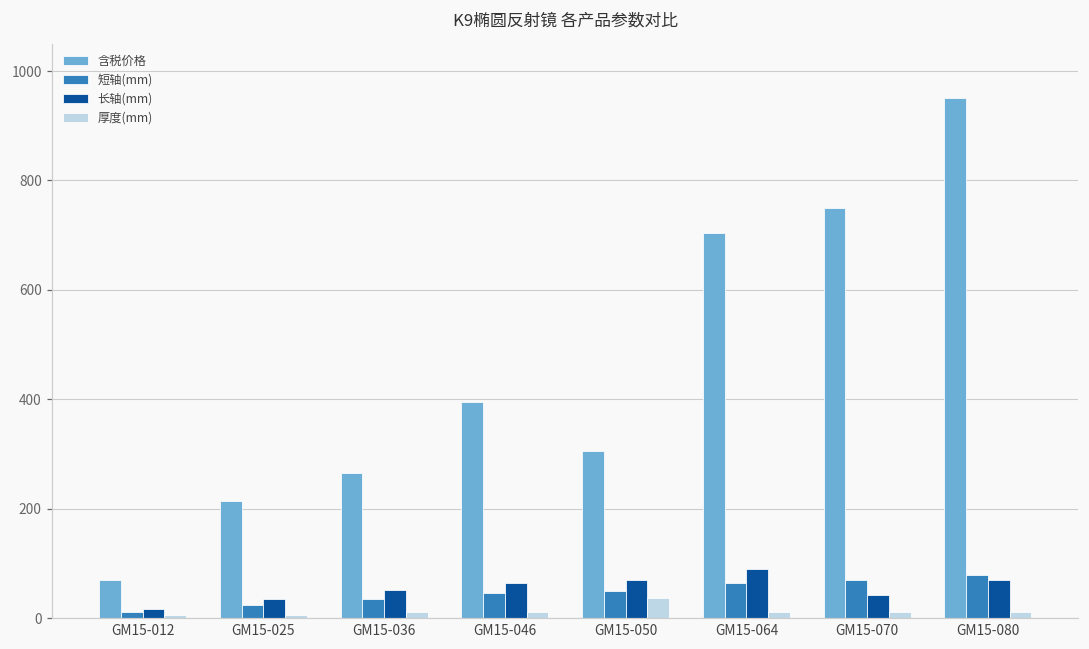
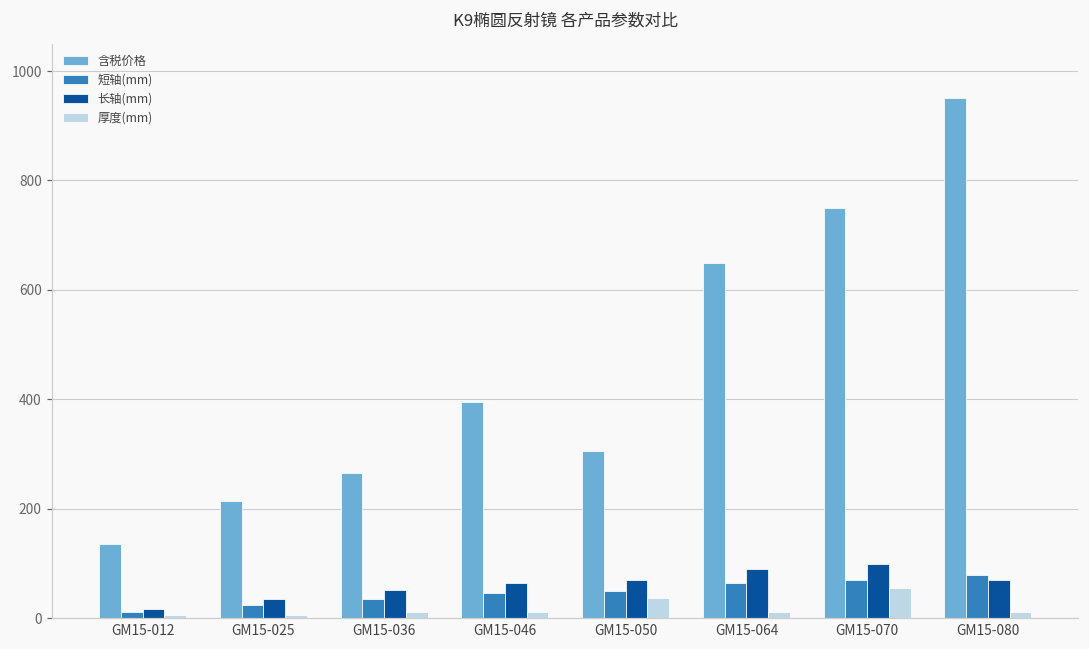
含税价格, GM15-012: 70 -> 140
含税价格, GM15-064: 700 -> 650
长轴(mm), GM15-070: 40 -> 100
厚度(mm), GM15-070: 10 -> 60
